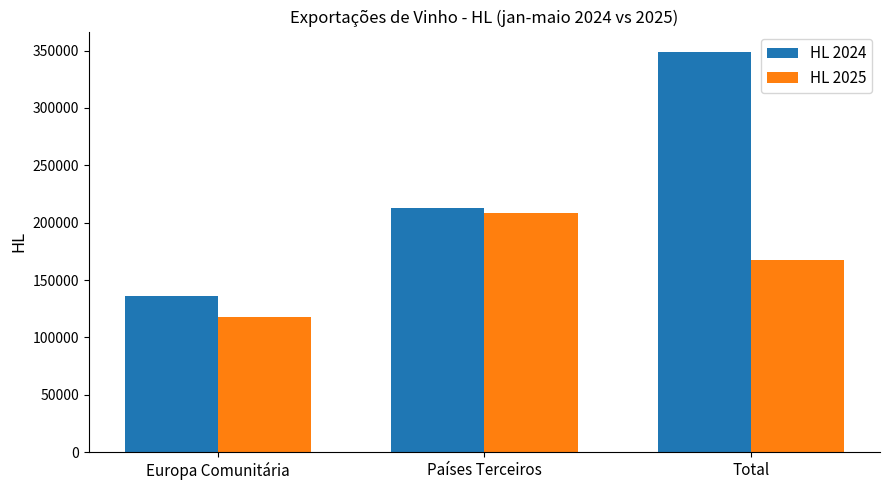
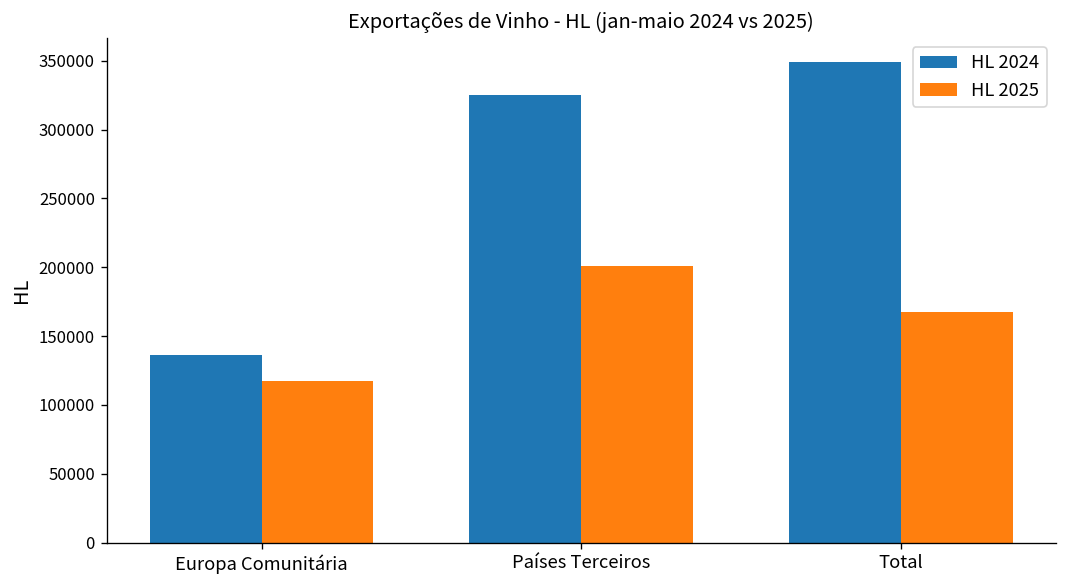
HL 2024, Países Terceiros: 213000 -> 325000
HL 2025, Países Terceiros: 209000 -> 201000
